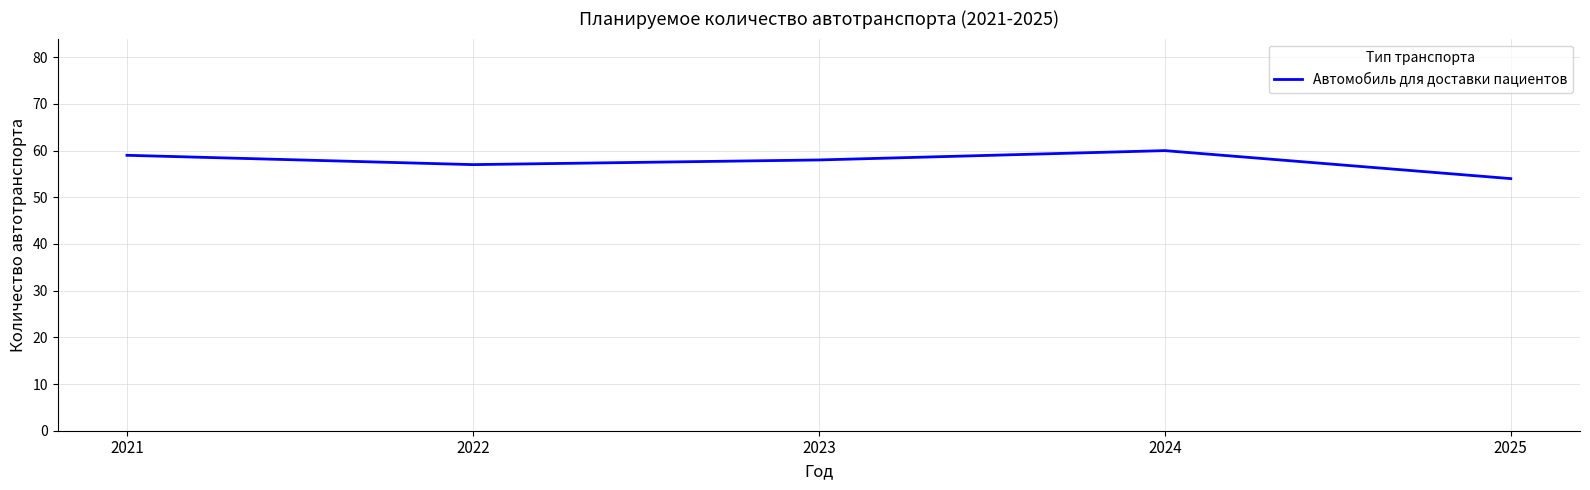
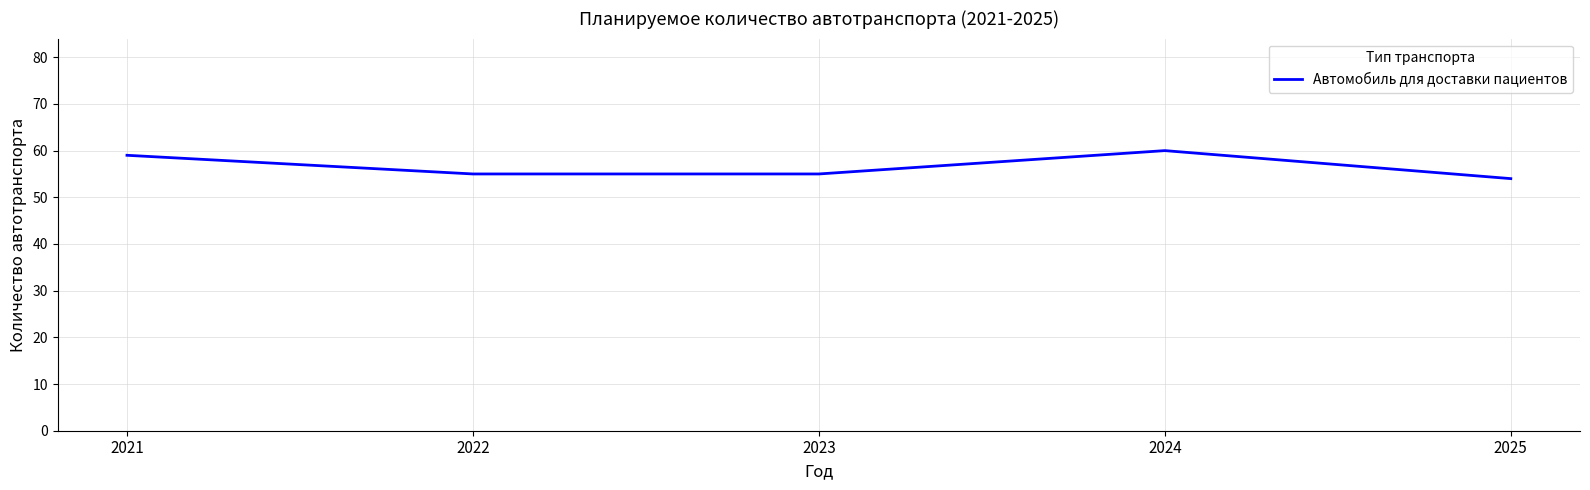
2022: 57 -> 55
2023: 58 -> 55
